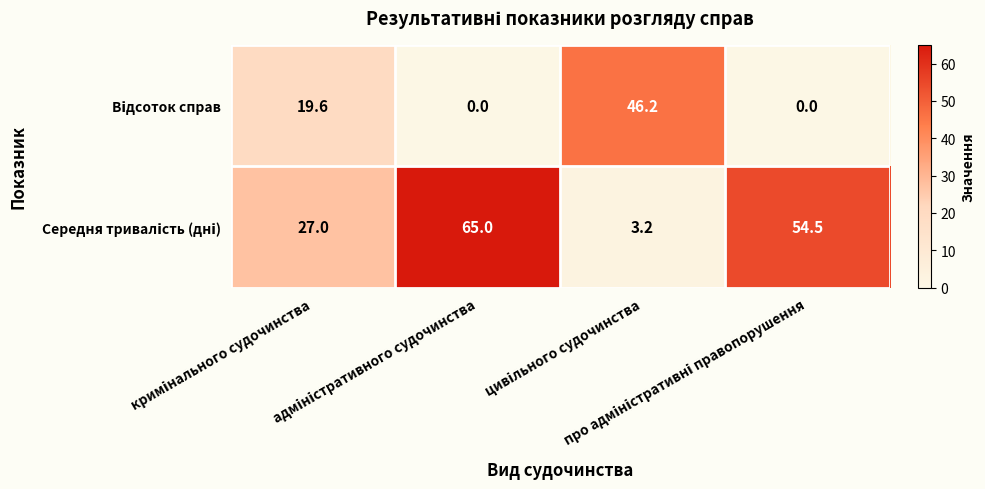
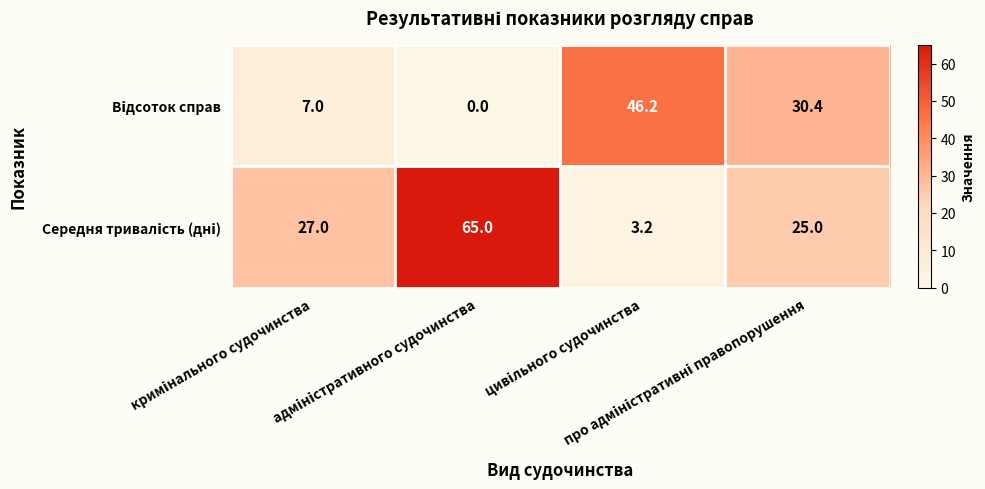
Відсоток справ, кримінального судочинства: 19.6 -> 7.0
Відсоток справ, про адміністративні правопорушення: 0.0 -> 30.4
Середня тривалість (дні), про адміністративні правопорушення: 54.5 -> 25.0
